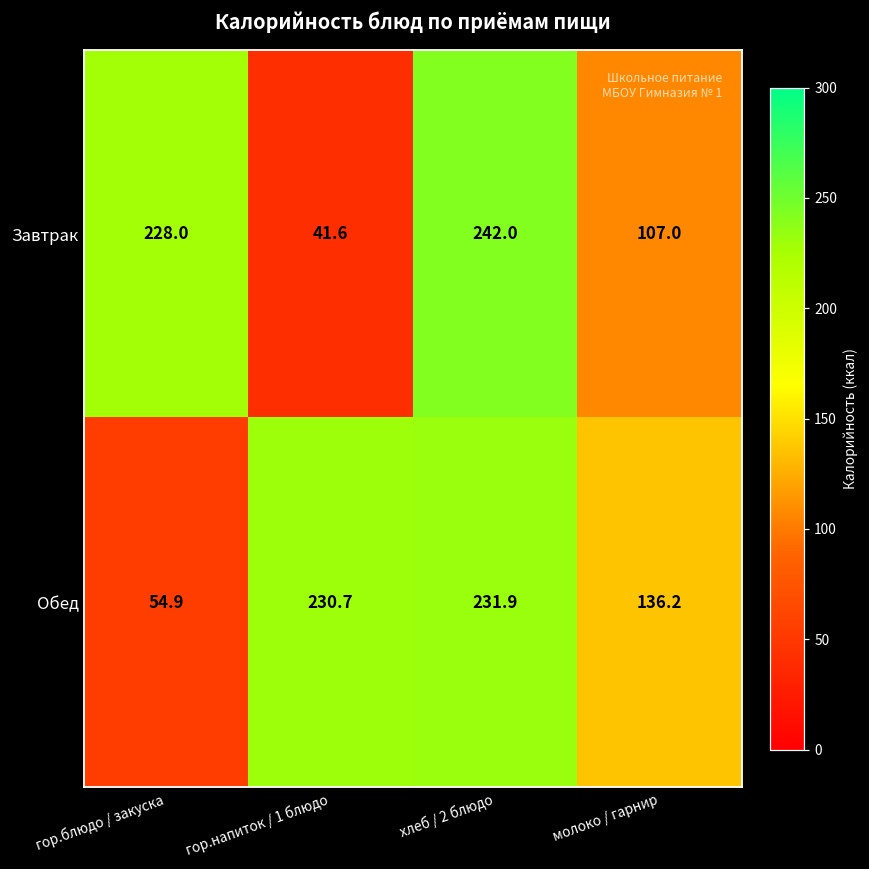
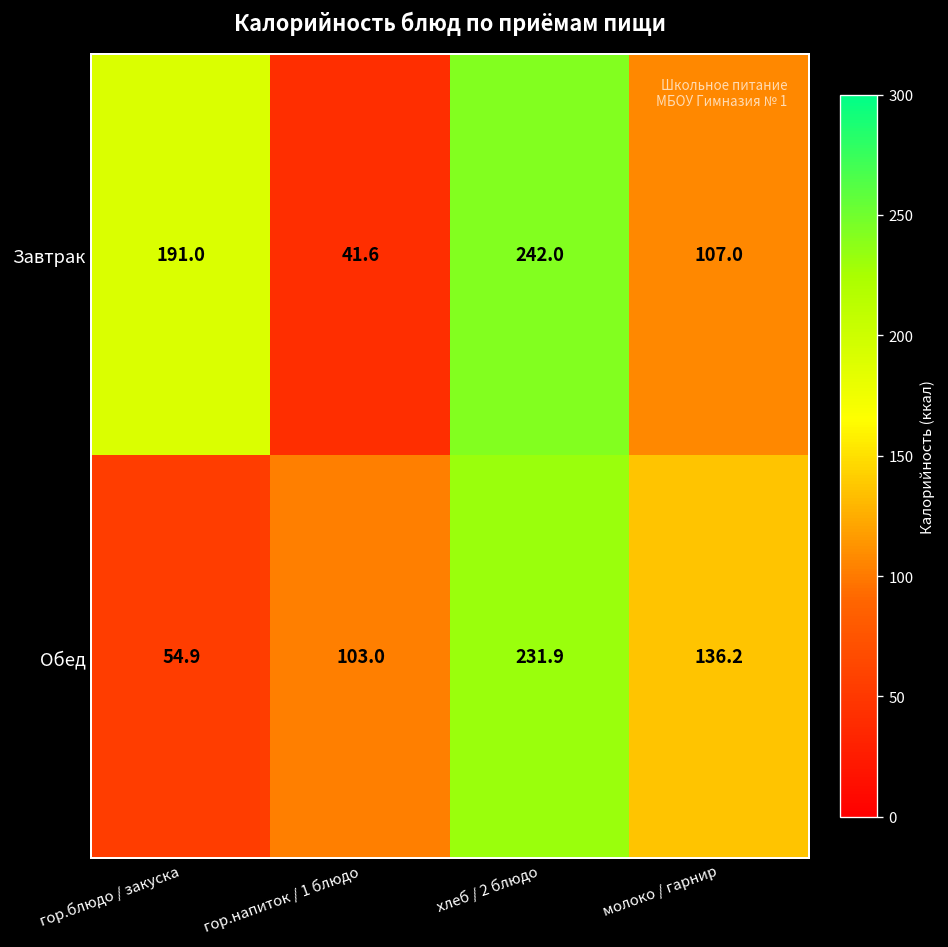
Завтрак, гор.блюдо / закуска: 228.0 -> 191.0
Обед, гор.напиток / 1 блюдо: 230.7 -> 103.0
